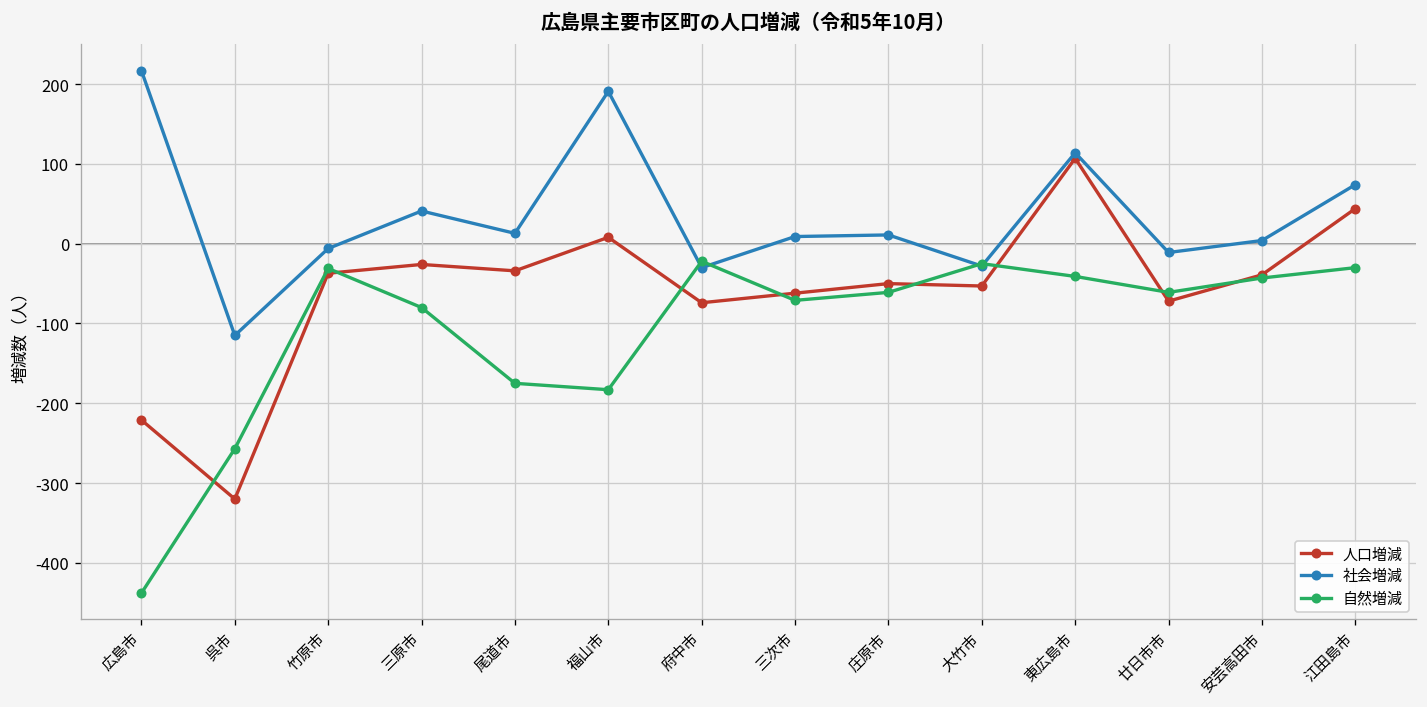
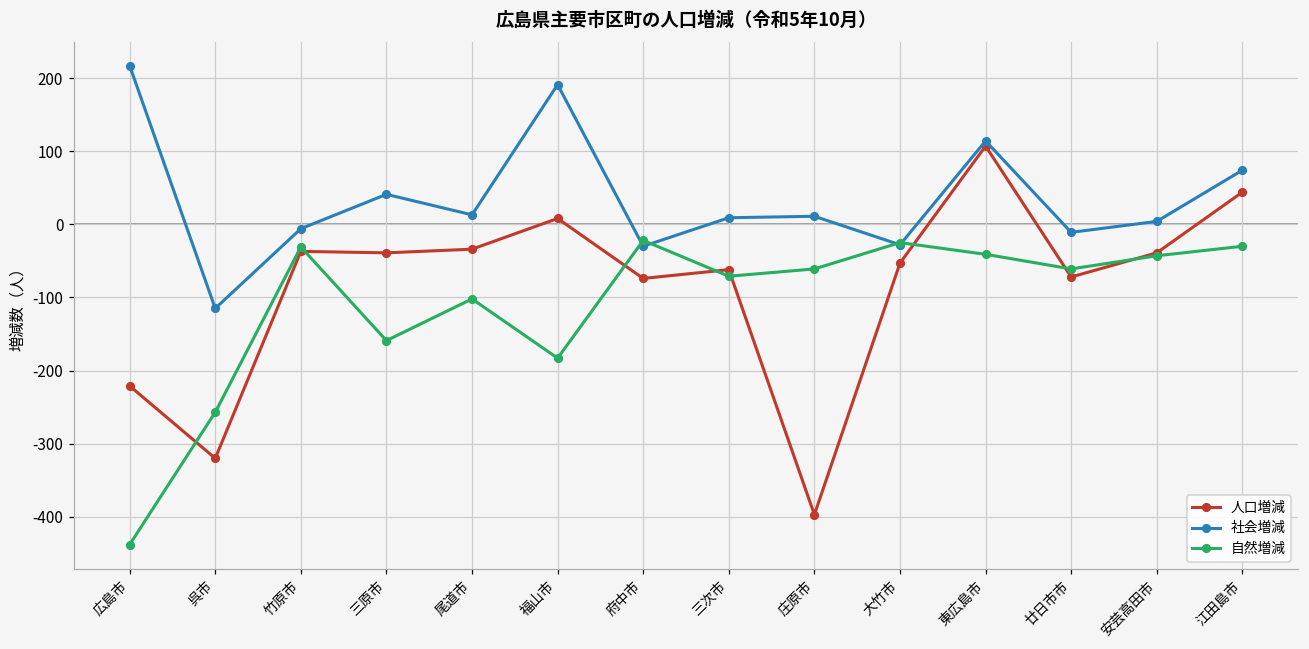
人口増減, 三原市: -30 -> -40
自然増減, 三原市: -80 -> -160
自然増減, 尾道市: -180 -> -100
人口増減, 庄原市: -50 -> -400
